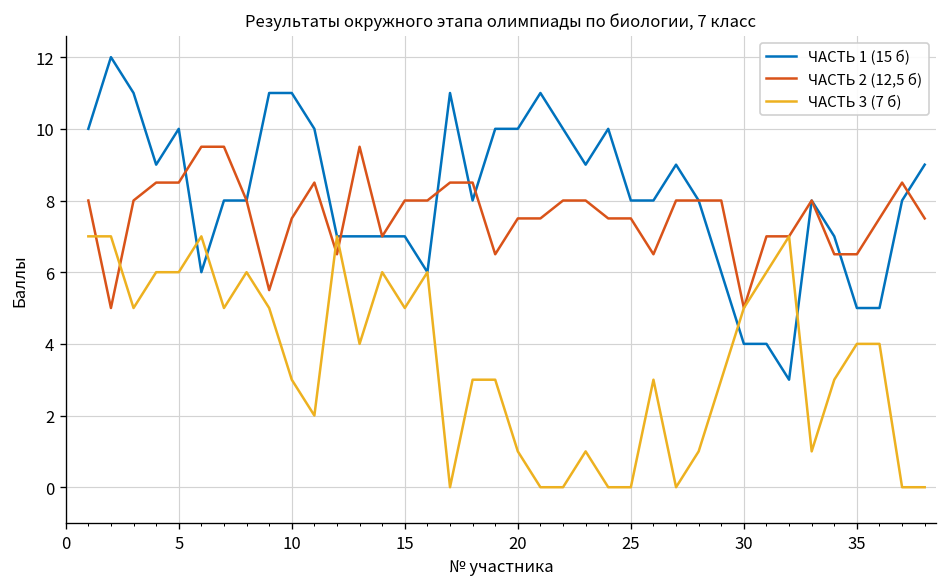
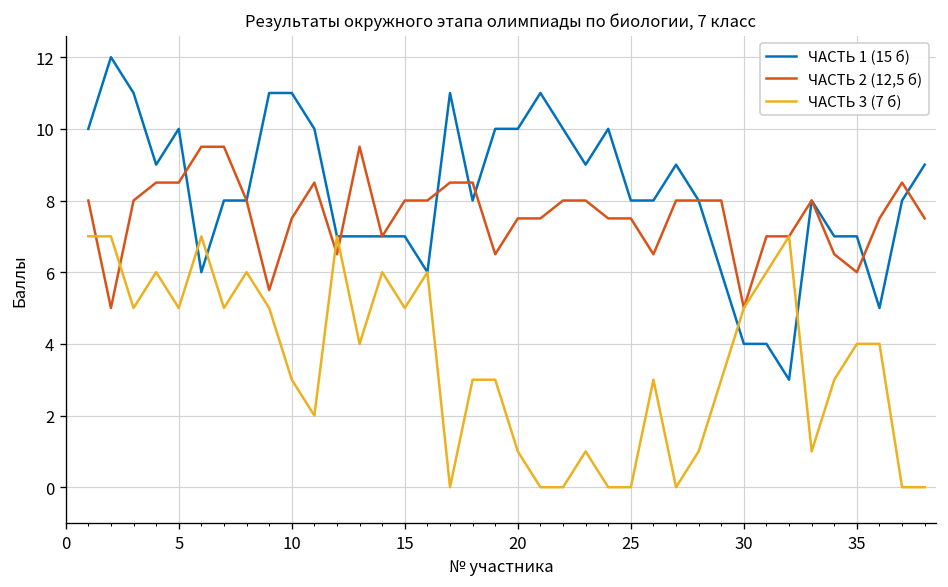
ЧАСТЬ 3 (7 б), 5: 6 -> 5
ЧАСТЬ 1 (15 б), 35: 5 -> 7
ЧАСТЬ 2 (12,5 б), 35: 6.5 -> 6.0
